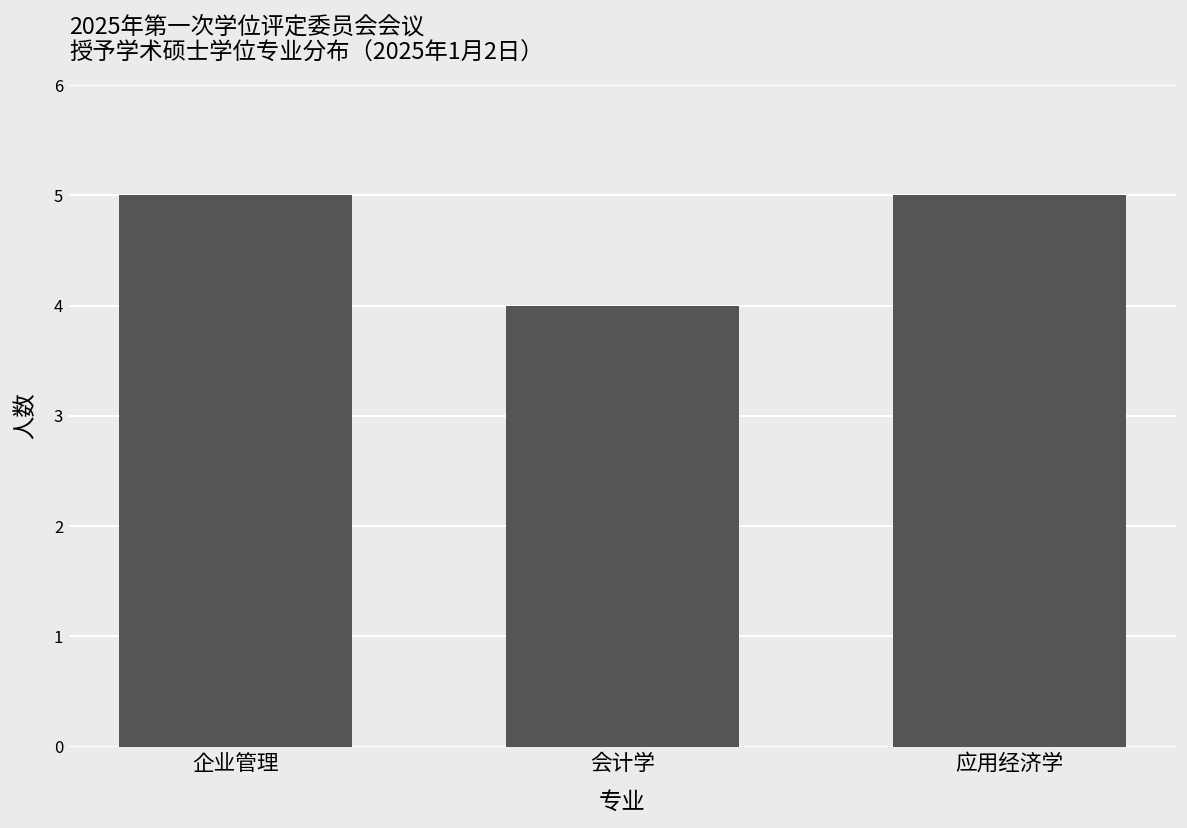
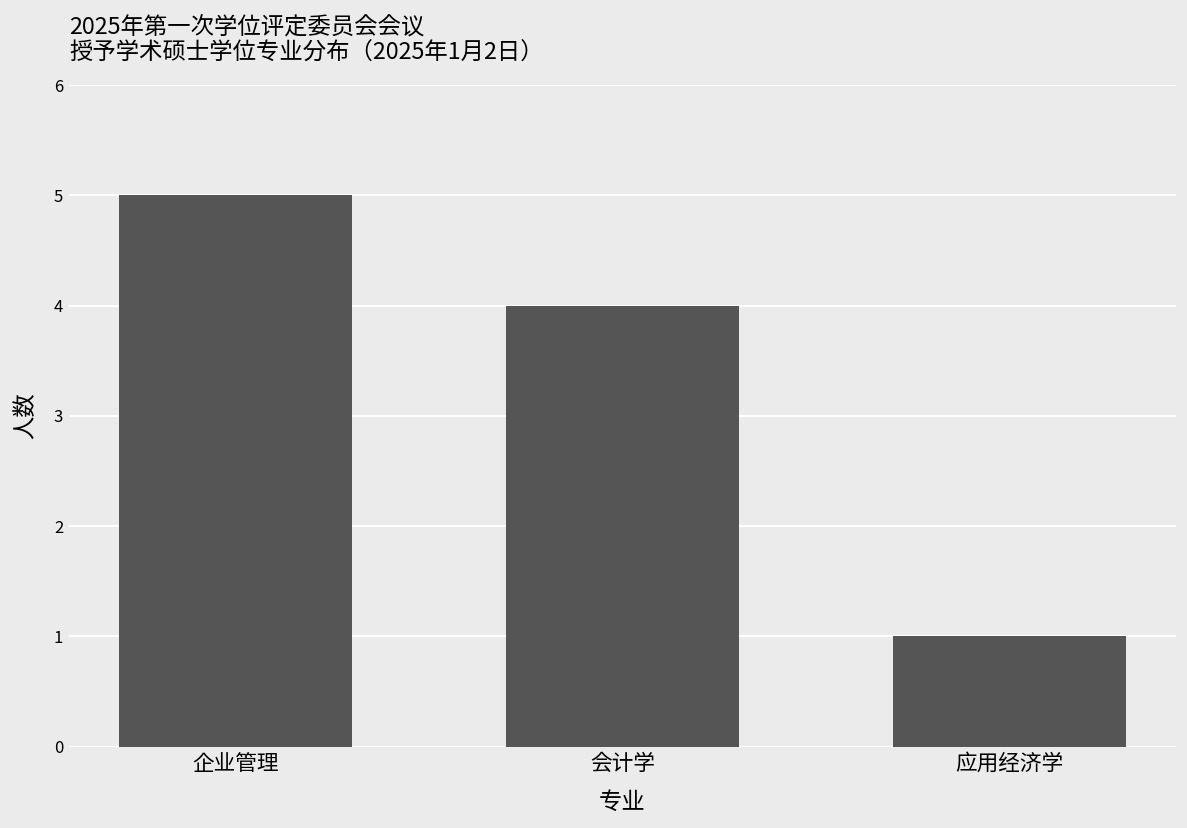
应用经济学: 5 -> 1
